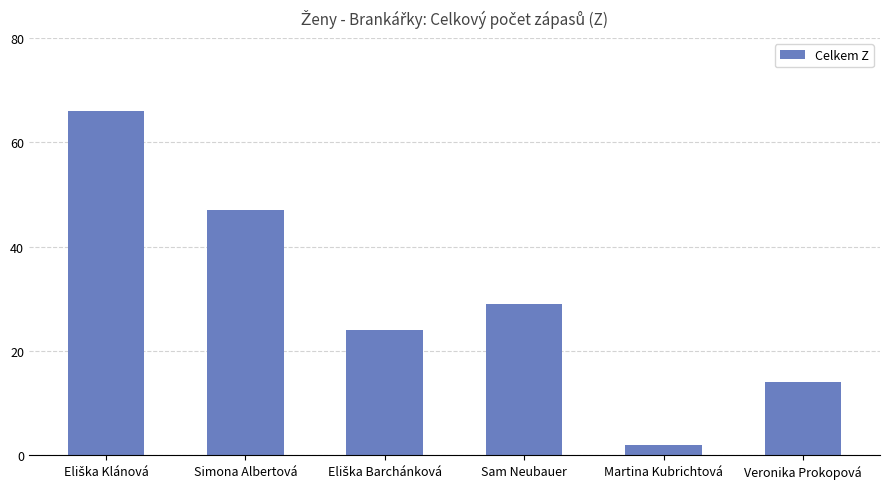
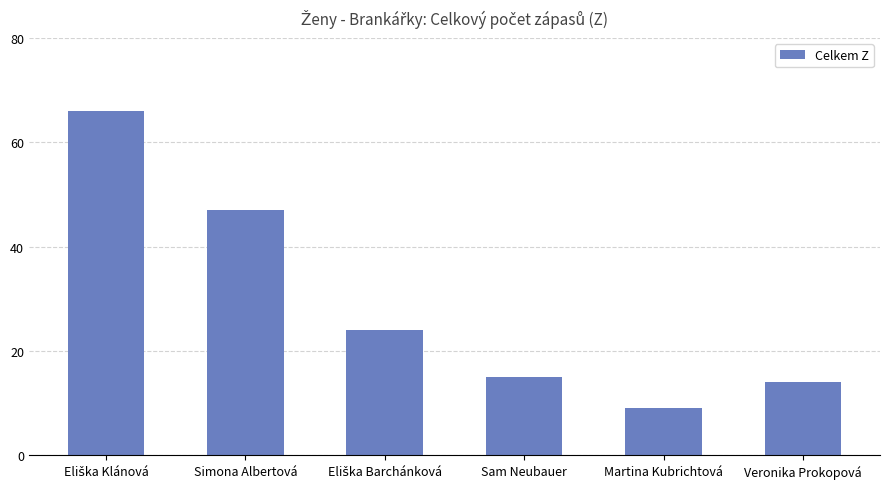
Sam Neubauer: 29 -> 15
Martina Kubrichtová: 2 -> 9
